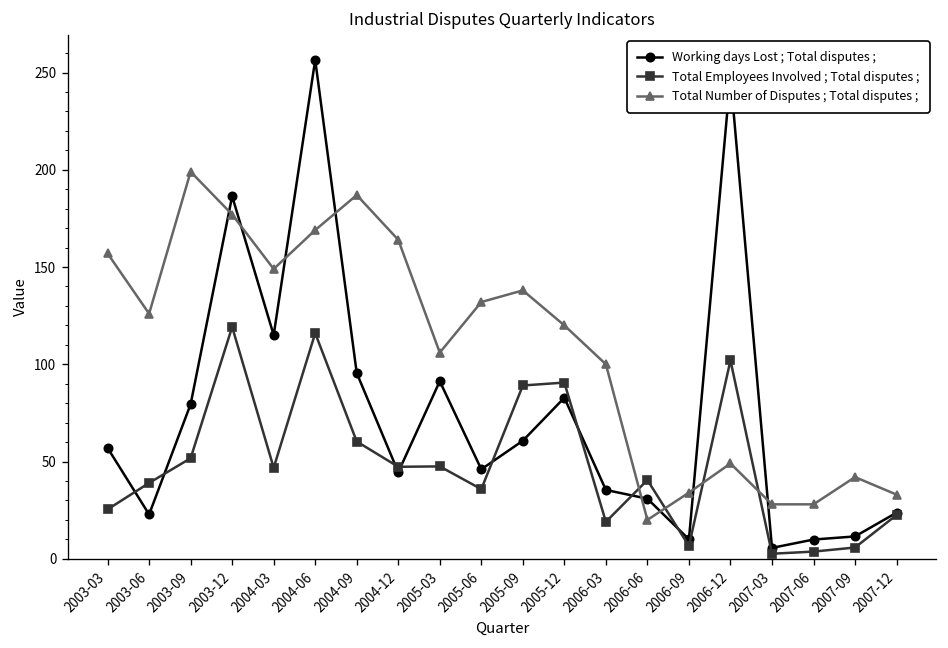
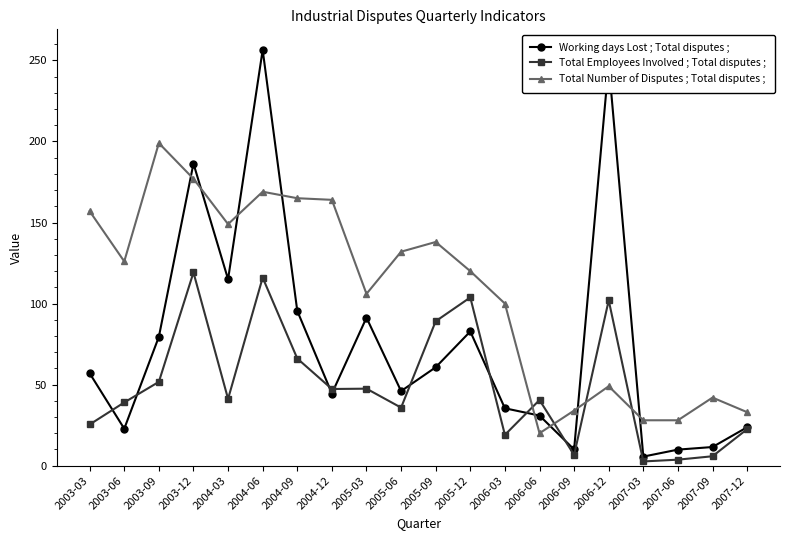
Total Employees Involved ; Total disputes ;, 2004-03: 47 -> 41
Total Employees Involved ; Total disputes ;, 2004-09: 60 -> 66
Total Number of Disputes ; Total disputes ;, 2004-09: 187 -> 165
Total Employees Involved ; Total disputes ;, 2005-12: 91 -> 104
